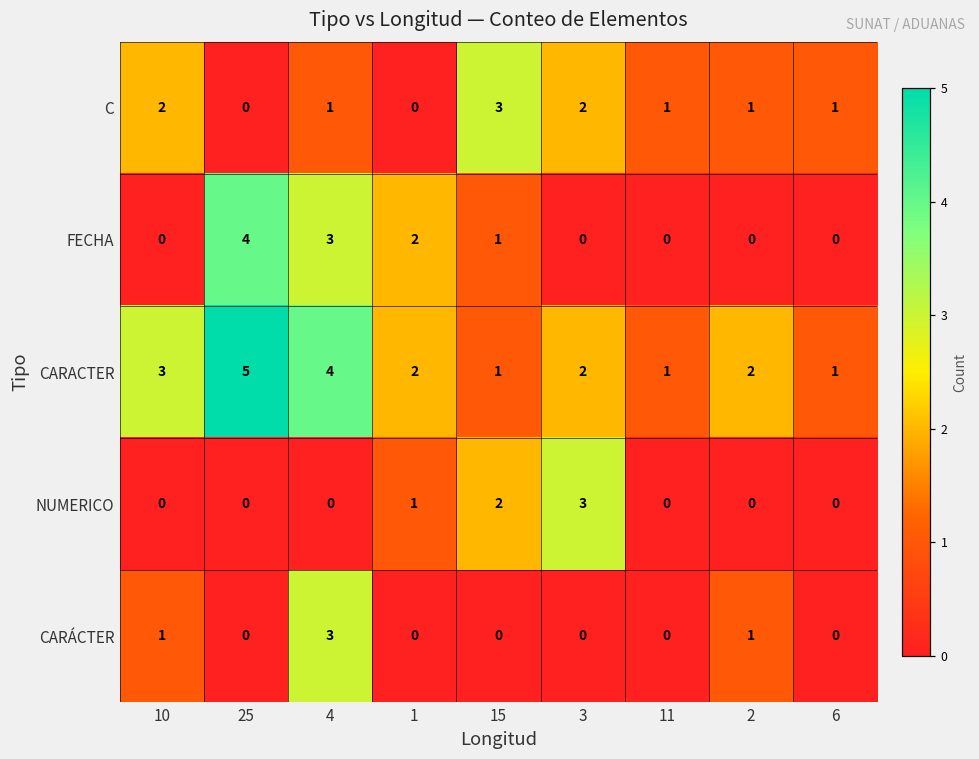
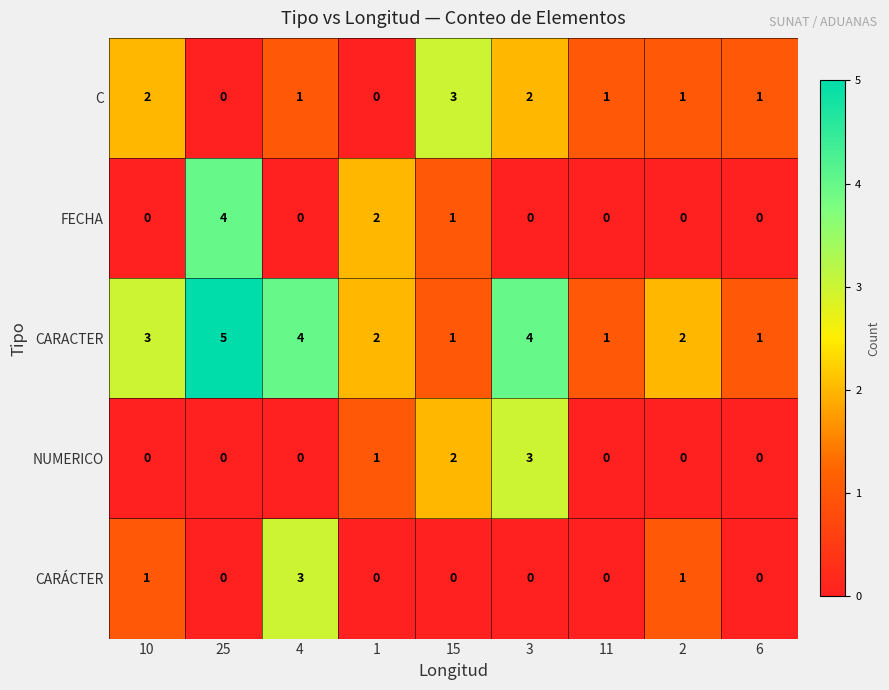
FECHA, 4: 3 -> 0
CARACTER, 3: 2 -> 4
